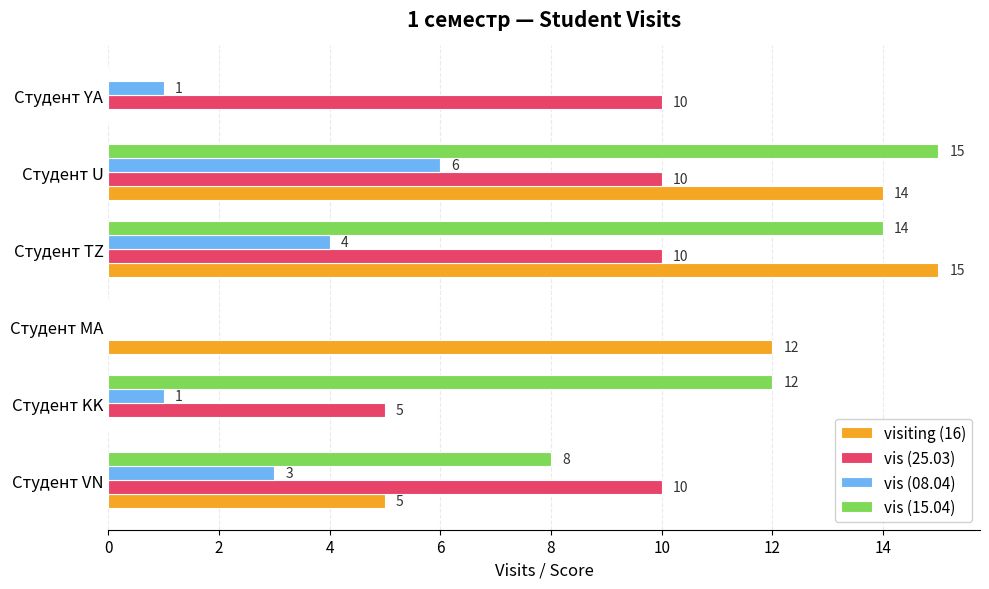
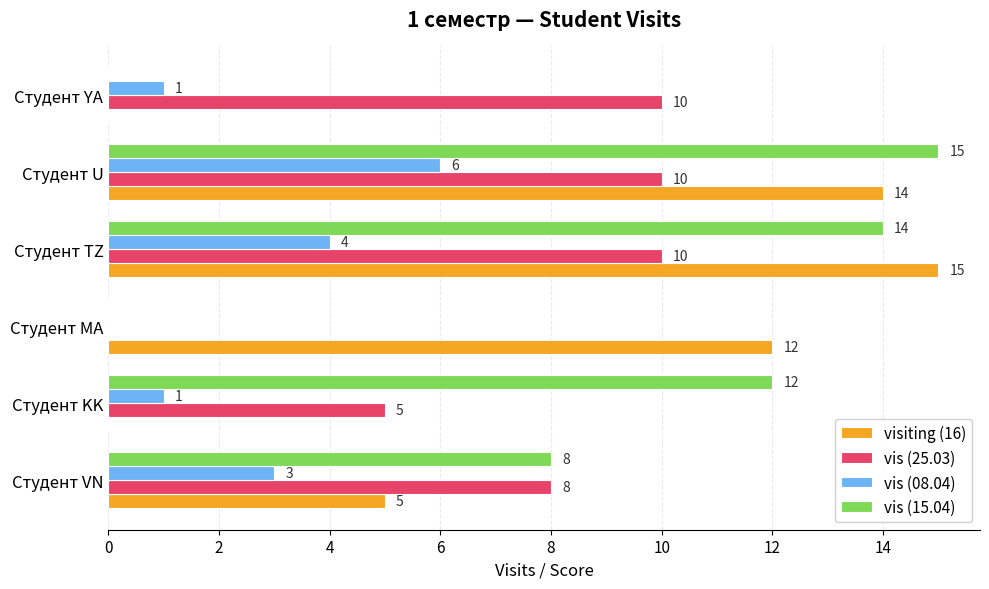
vis (25.03), Студент VN: 10 -> 8
